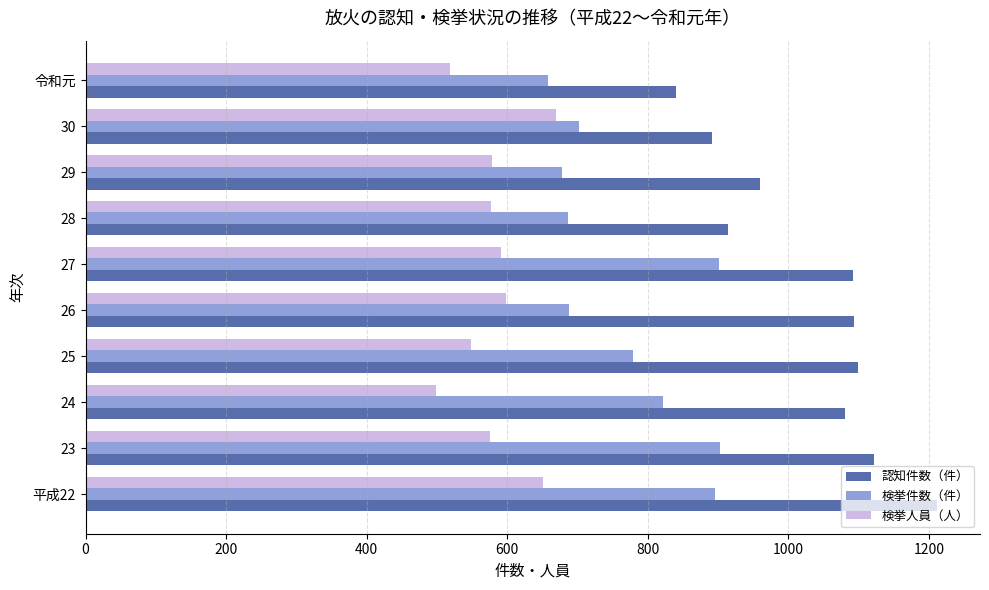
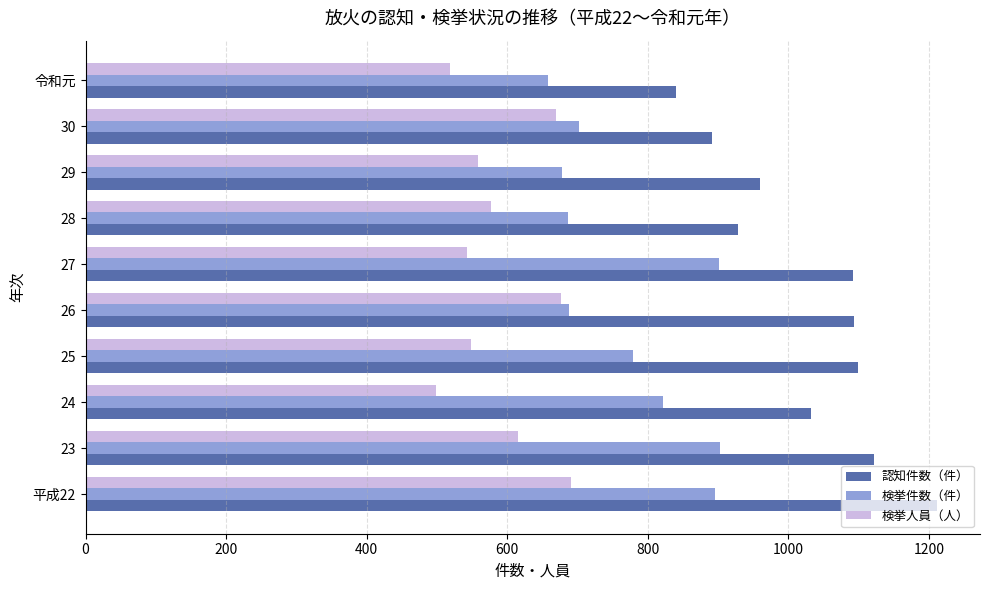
検挙人員（人）, 29: 580 -> 560
認知件数（件）, 28: 910 -> 930
検挙人員（人）, 27: 590 -> 540
検挙人員（人）, 26: 600 -> 680
認知件数（件）, 24: 1080 -> 1030
検挙人員（人）, 23: 580 -> 620
検挙人員（人）, 平成22: 650 -> 690
